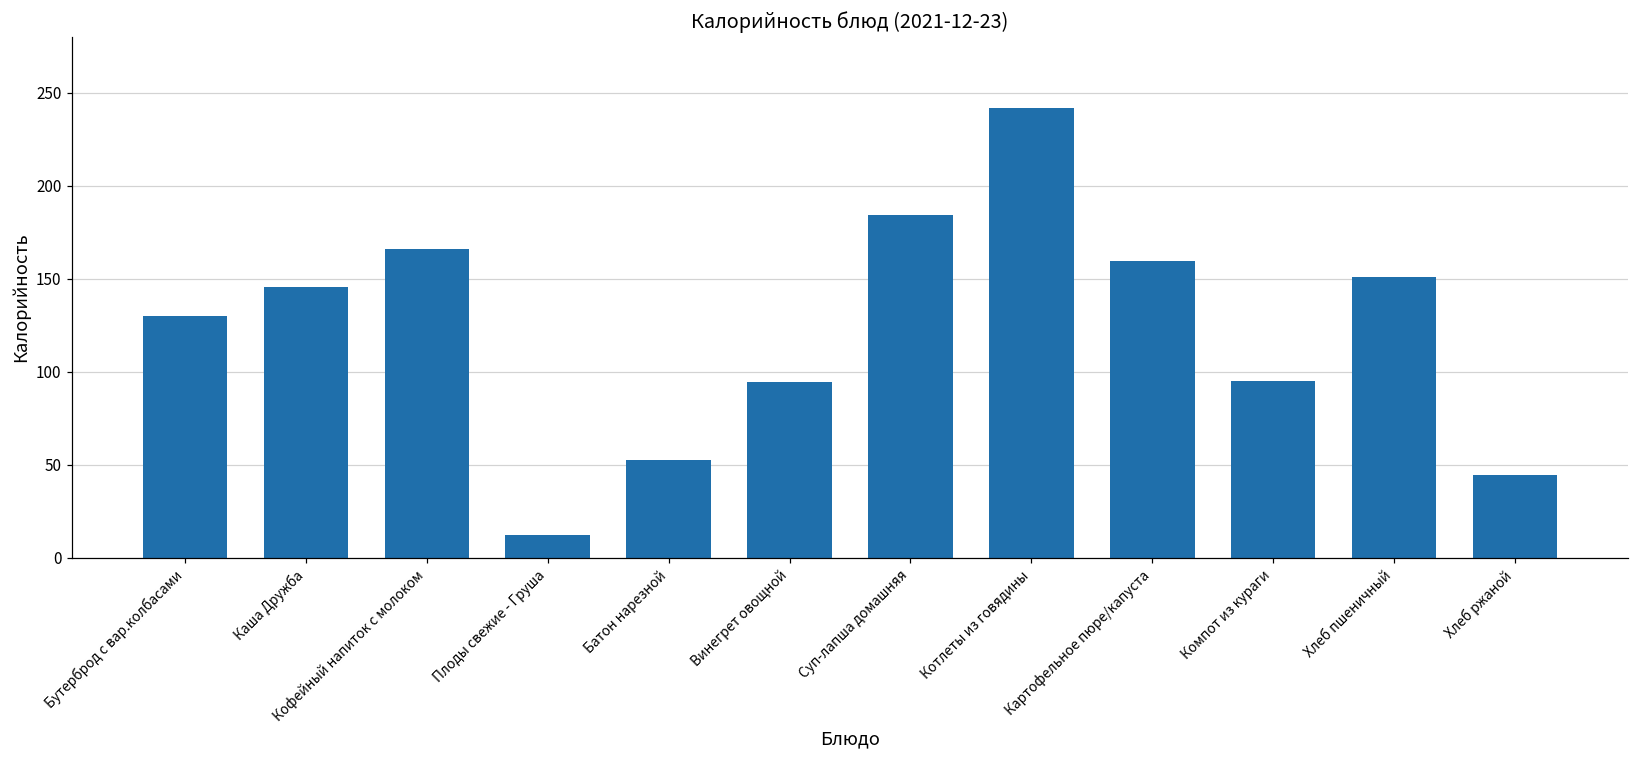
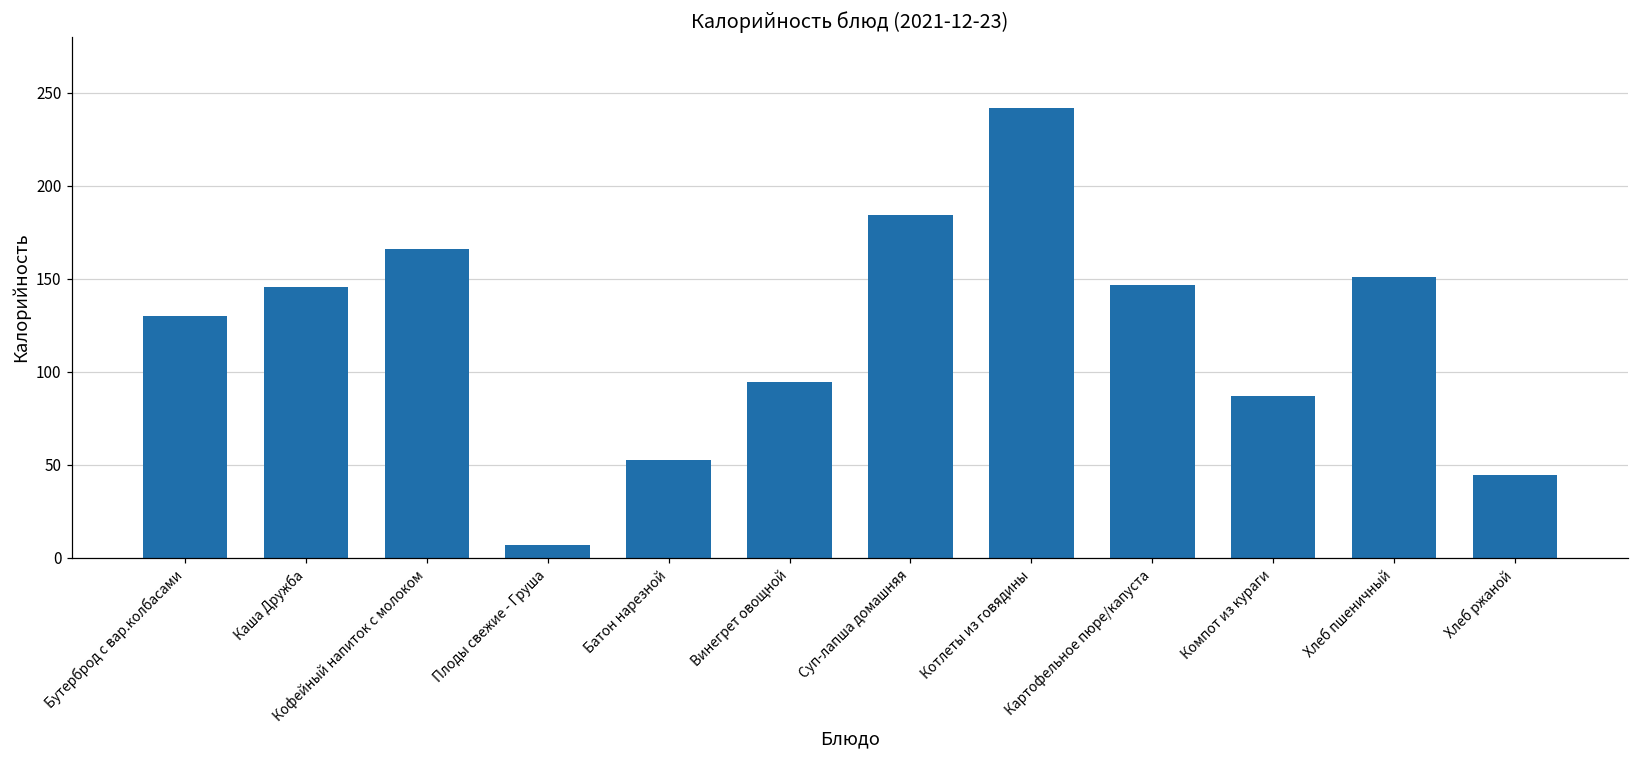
Плоды свежие - Груша: 12 -> 7
Картофельное пюре/капуста: 159 -> 147
Компот из кураги: 95 -> 87
